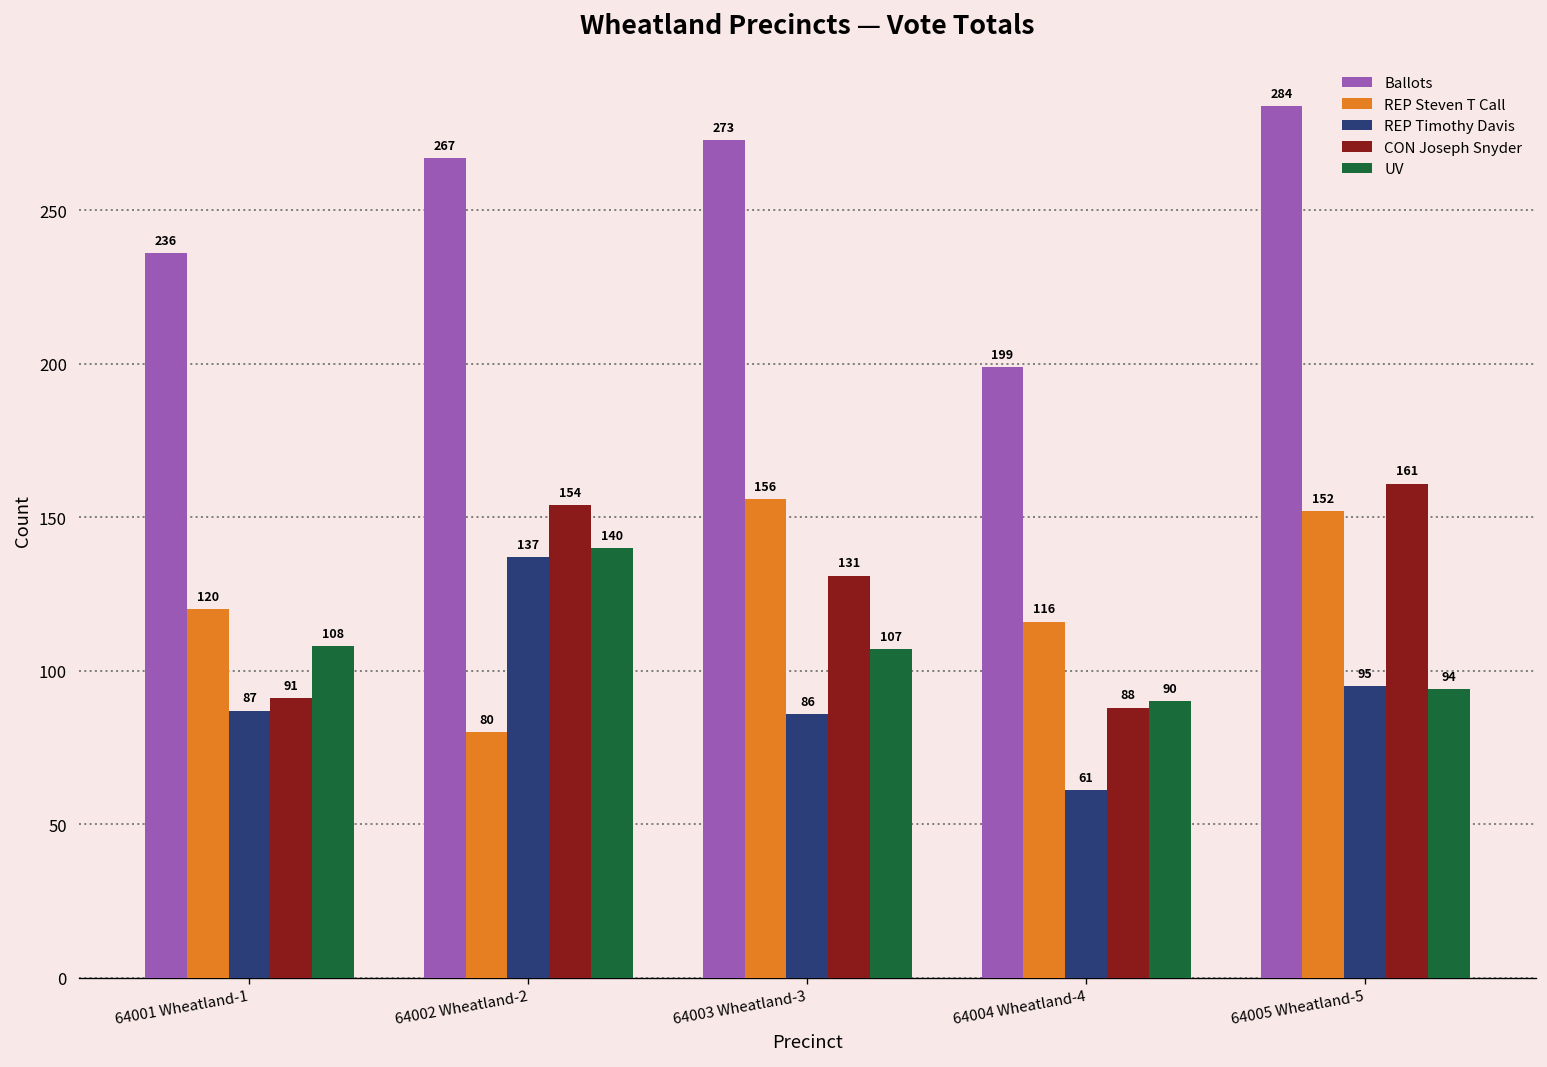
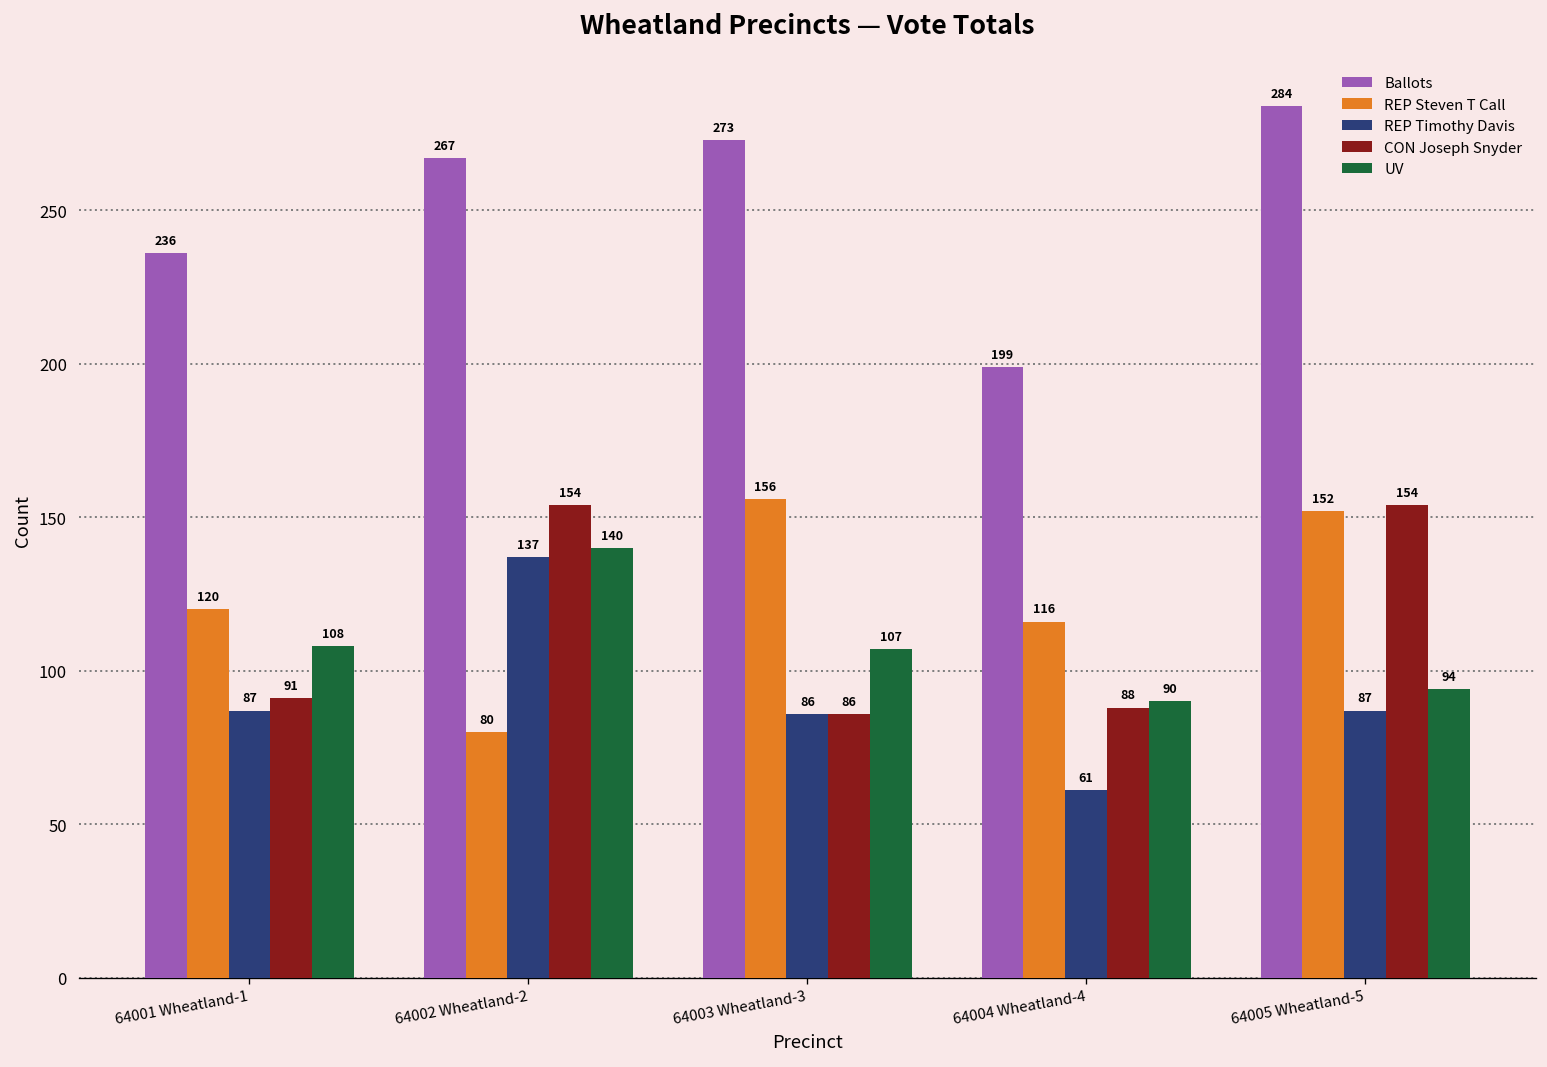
CON Joseph Snyder, 64003 Wheatland-3: 131 -> 86
REP Timothy Davis, 64005 Wheatland-5: 95 -> 87
CON Joseph Snyder, 64005 Wheatland-5: 161 -> 154
